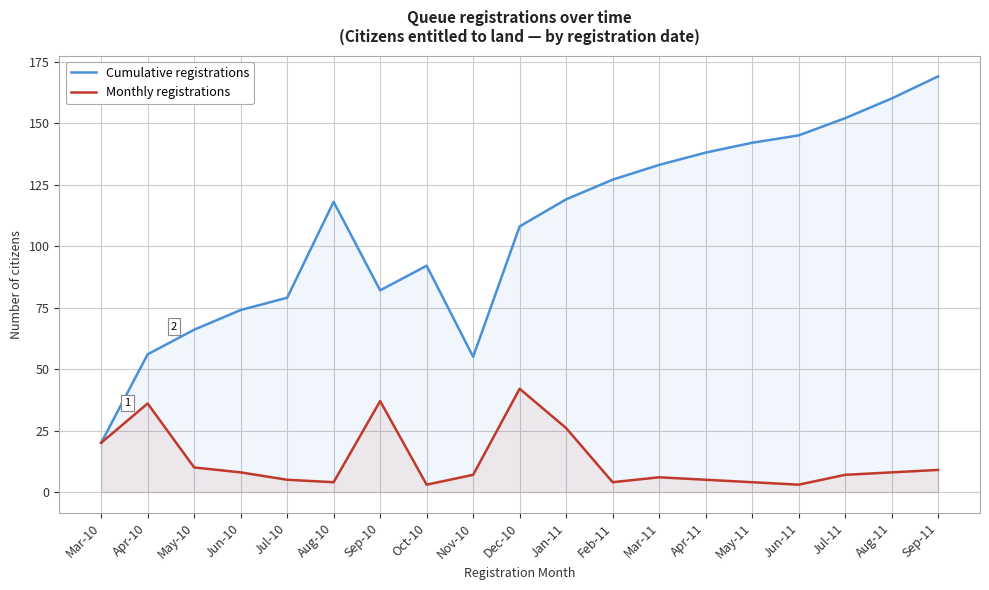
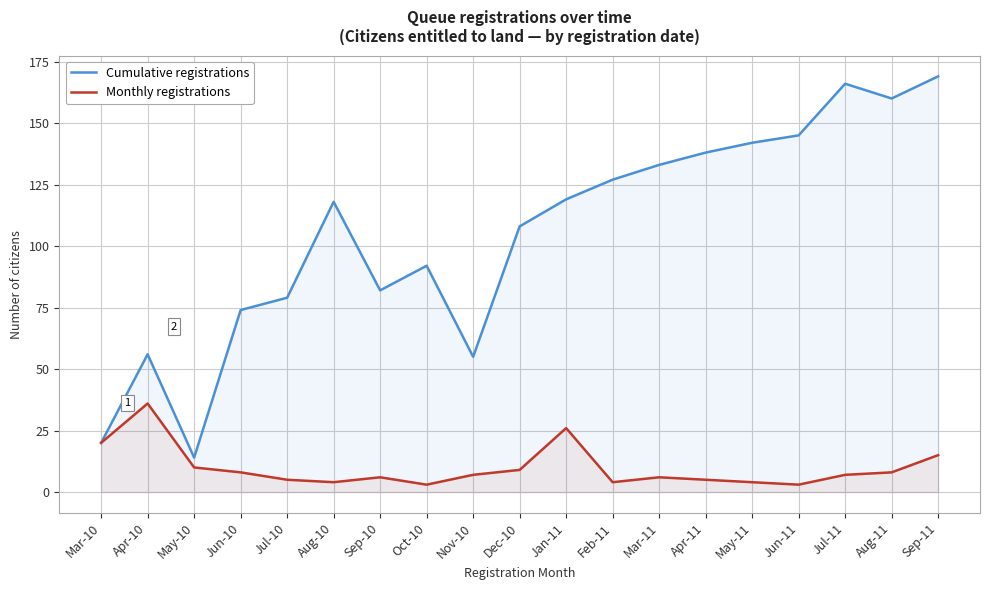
Cumulative registrations, May-10: 66 -> 14
Monthly registrations, Sep-10: 37 -> 6
Monthly registrations, Dec-10: 42 -> 9
Cumulative registrations, Jul-11: 152 -> 166
Monthly registrations, Sep-11: 9 -> 15
